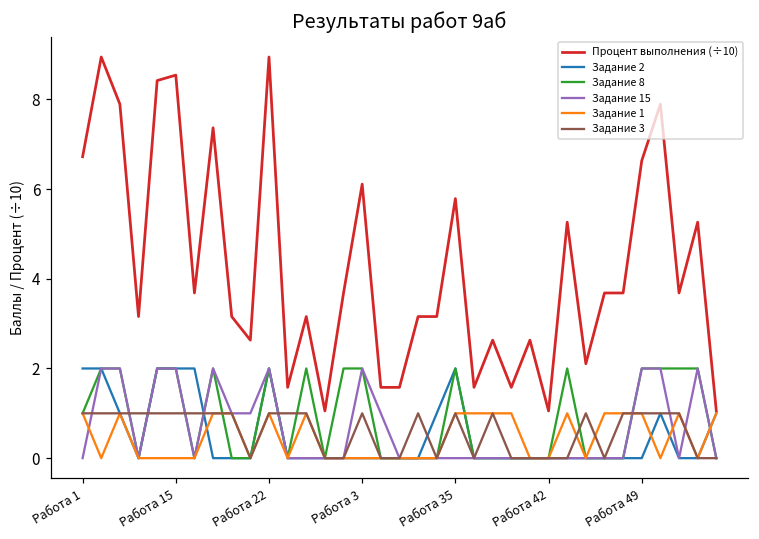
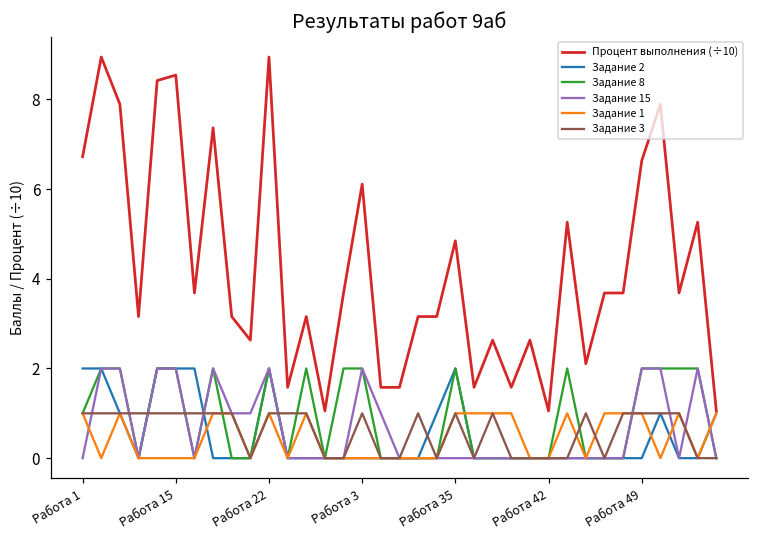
Процент выполнения (÷10), Работа 35: 5.8 -> 4.8
